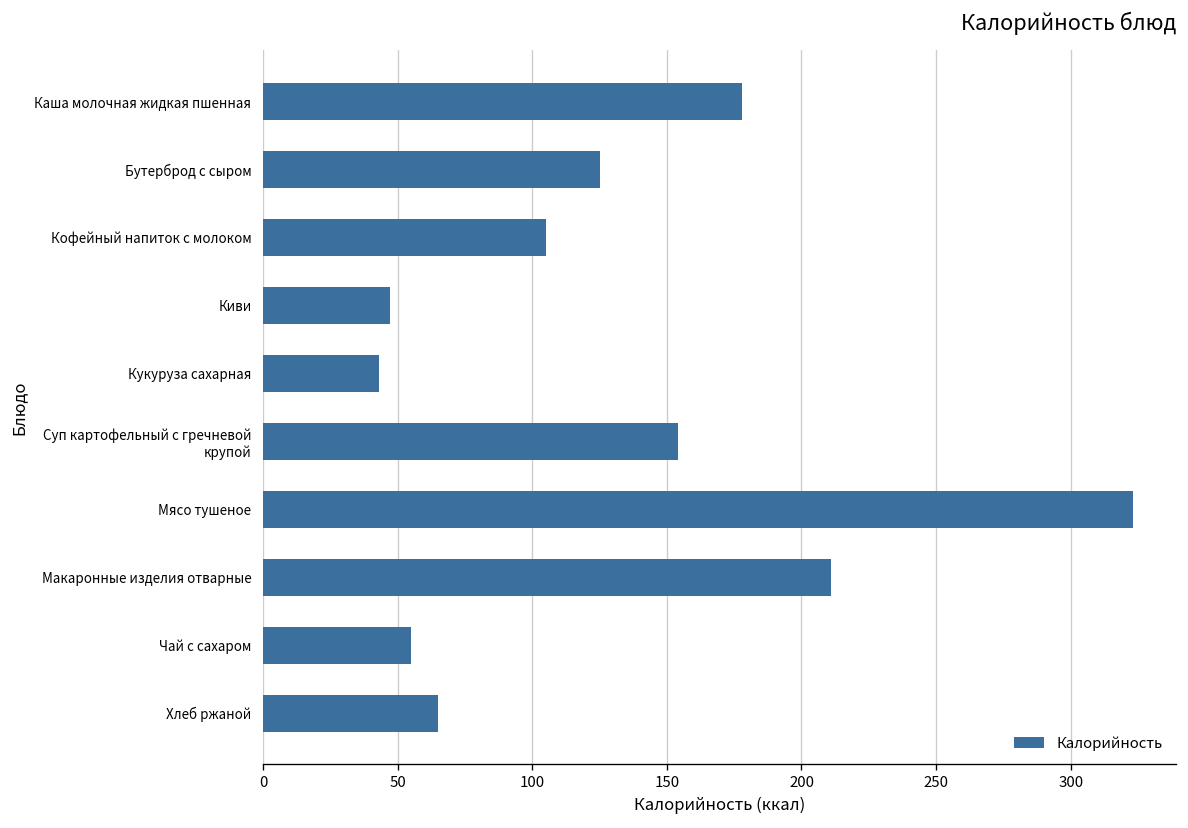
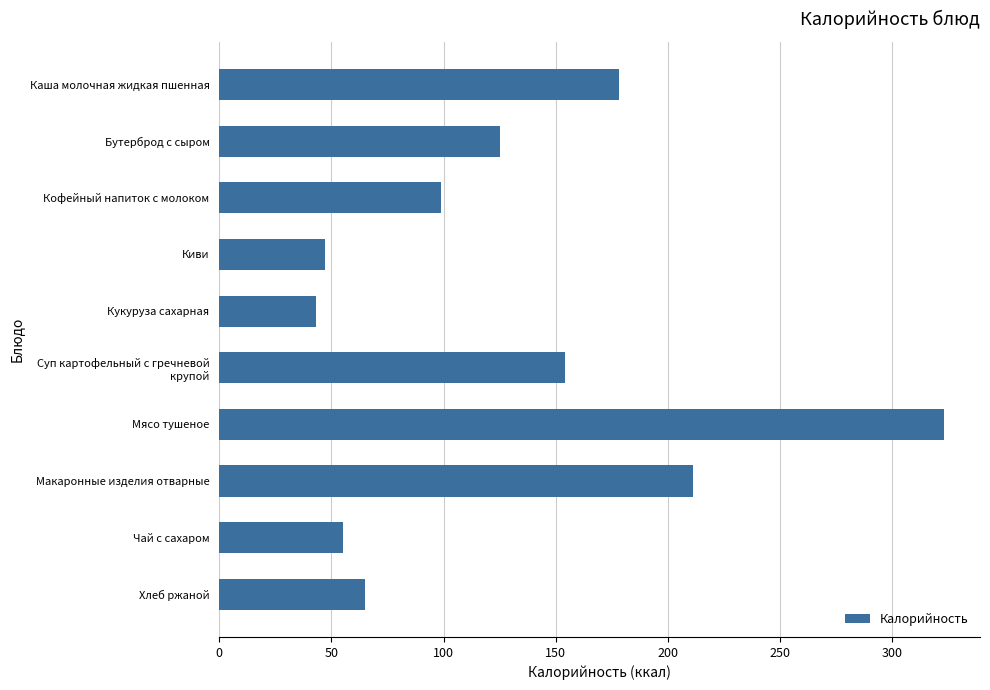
Кофейный напиток с молоком: 105 -> 99
